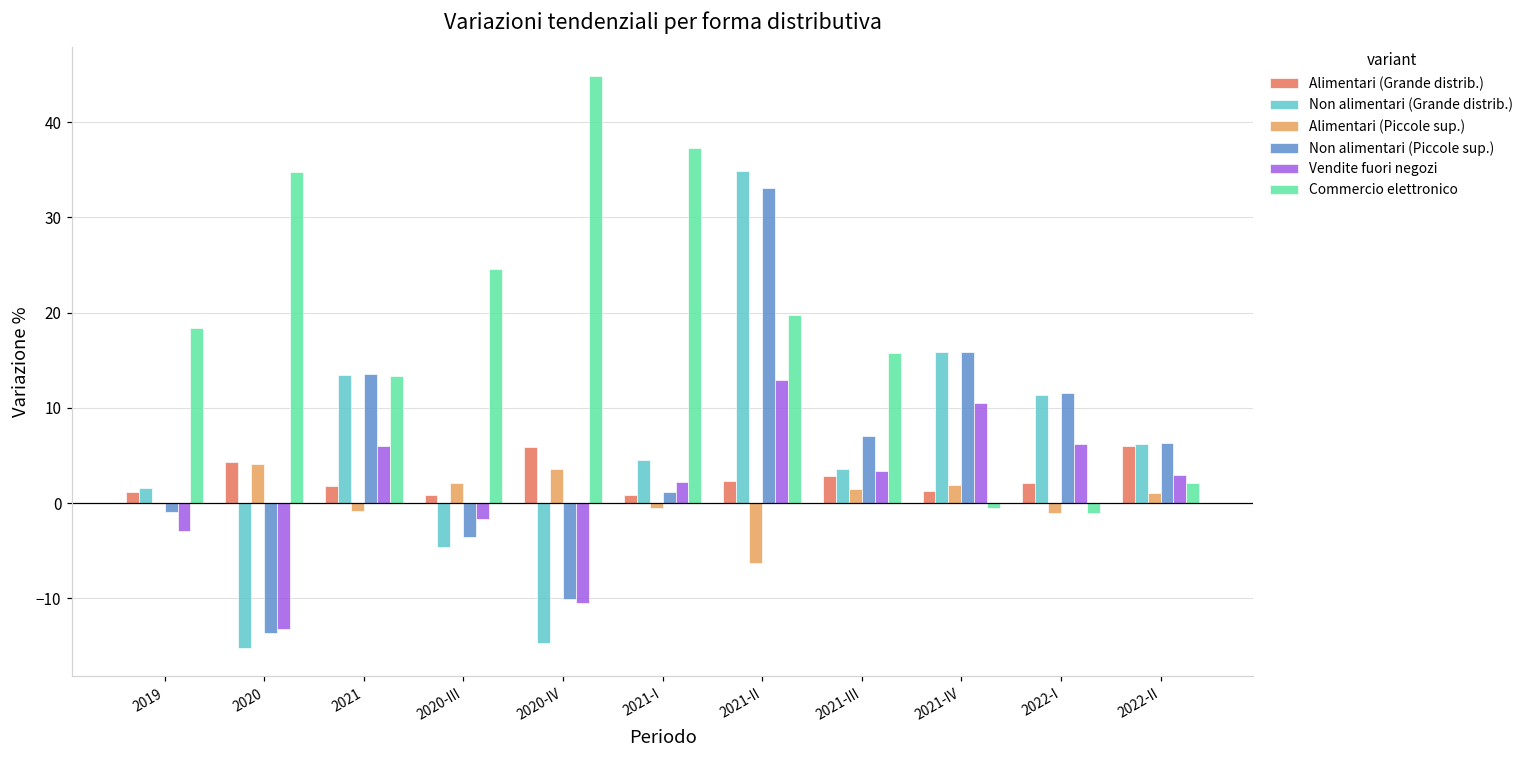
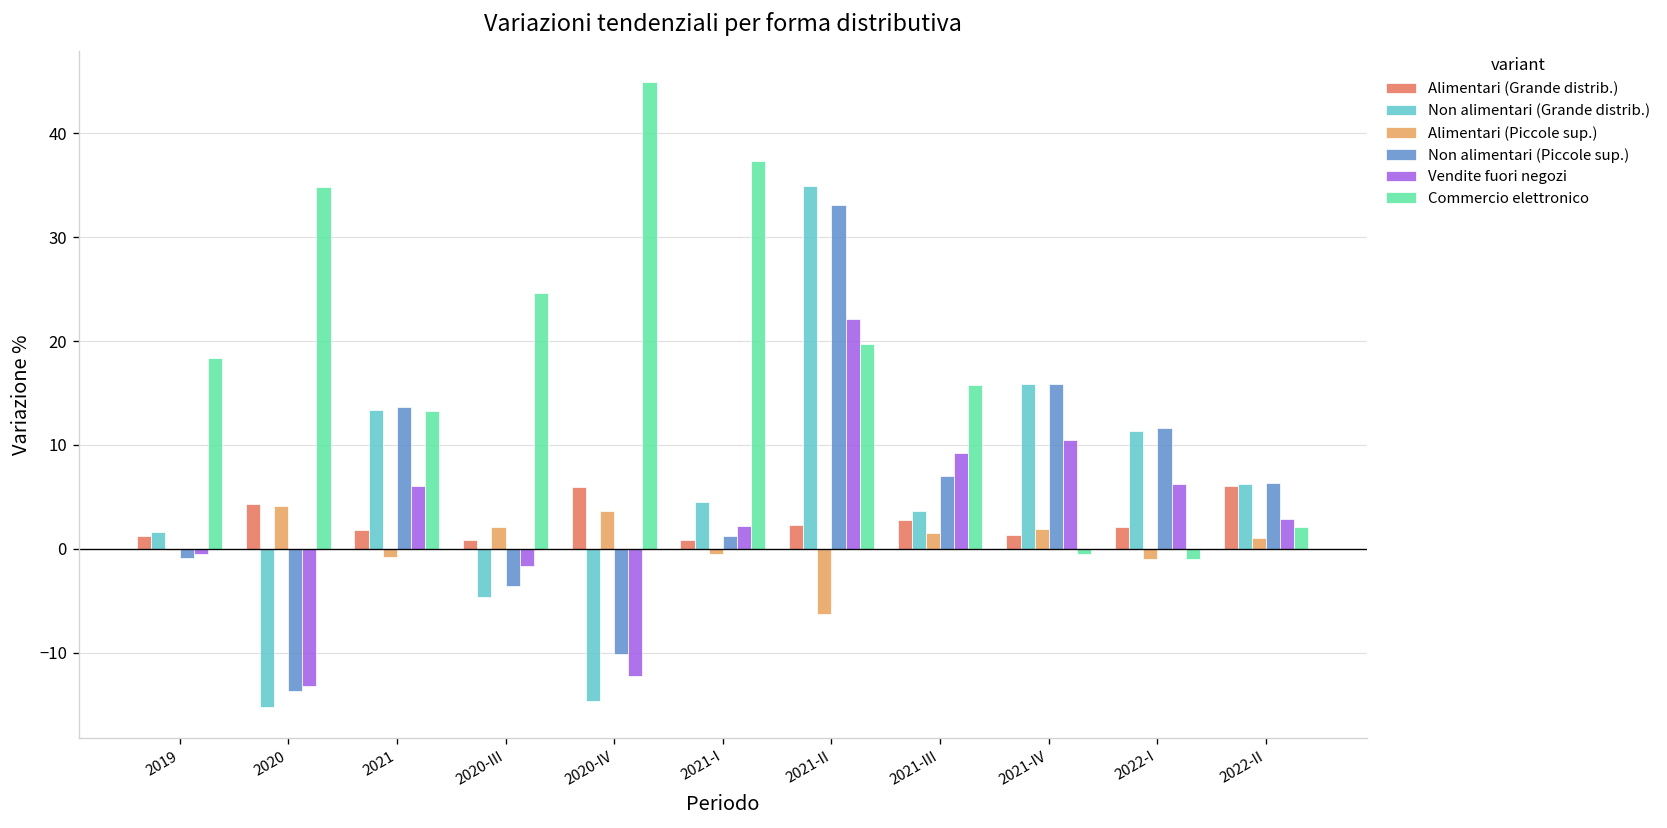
Vendite fuori negozi, 2019: -3 -> -1
Vendite fuori negozi, 2020-IV: -11 -> -12
Vendite fuori negozi, 2021-II: 13 -> 22
Vendite fuori negozi, 2021-III: 3 -> 9
